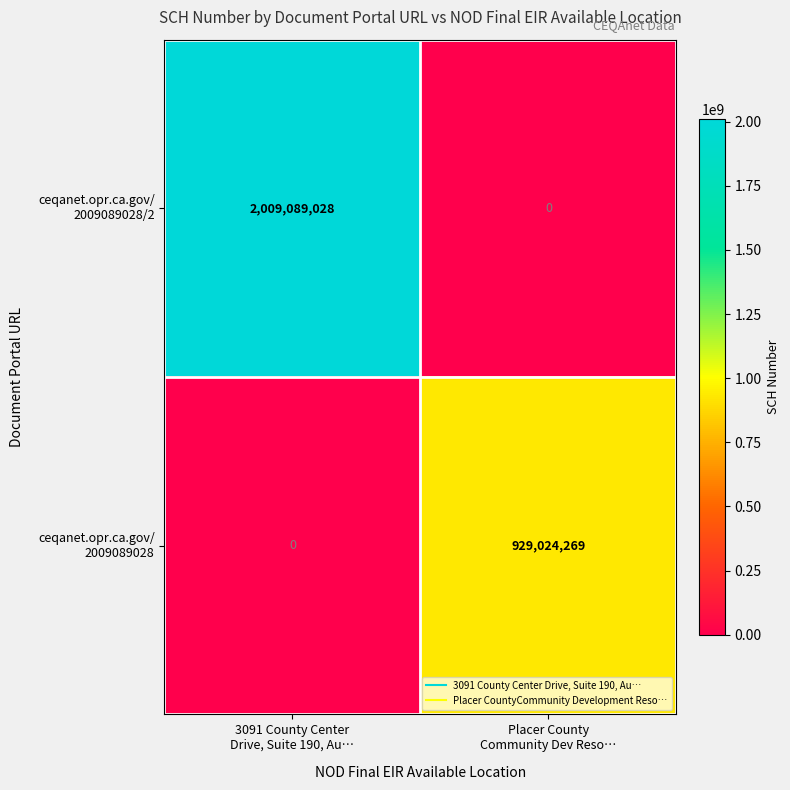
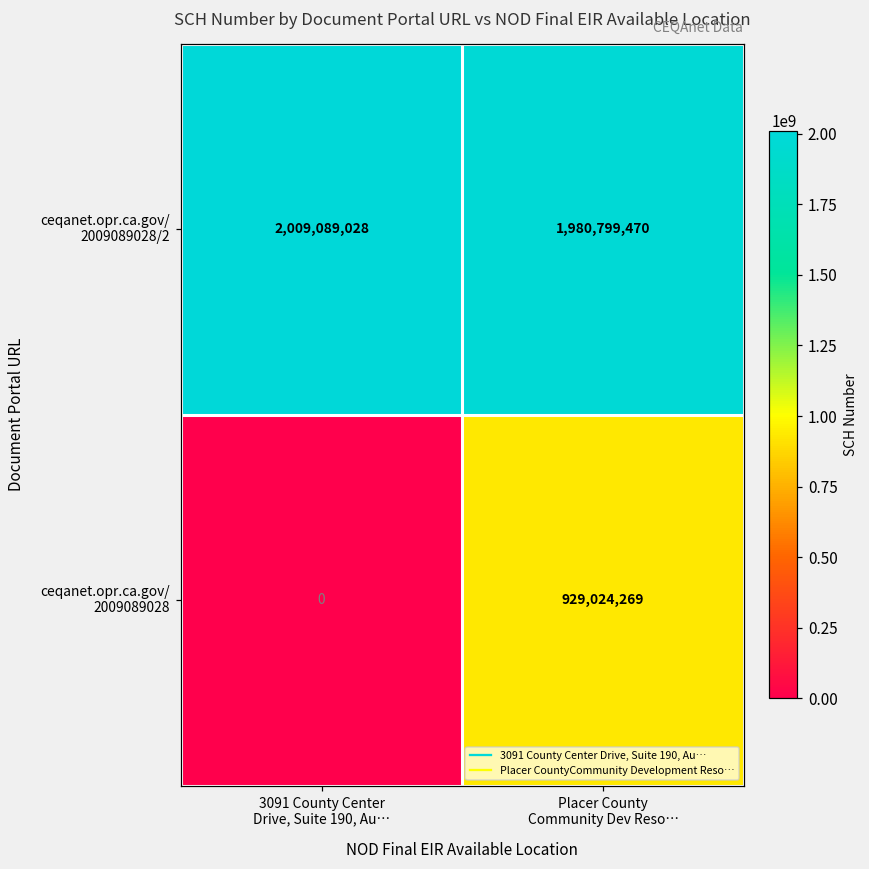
ceqanet.opr.ca.gov/ 2009089028/2, Placer County Community Dev Reso…: 0 -> 1,980,799,470
